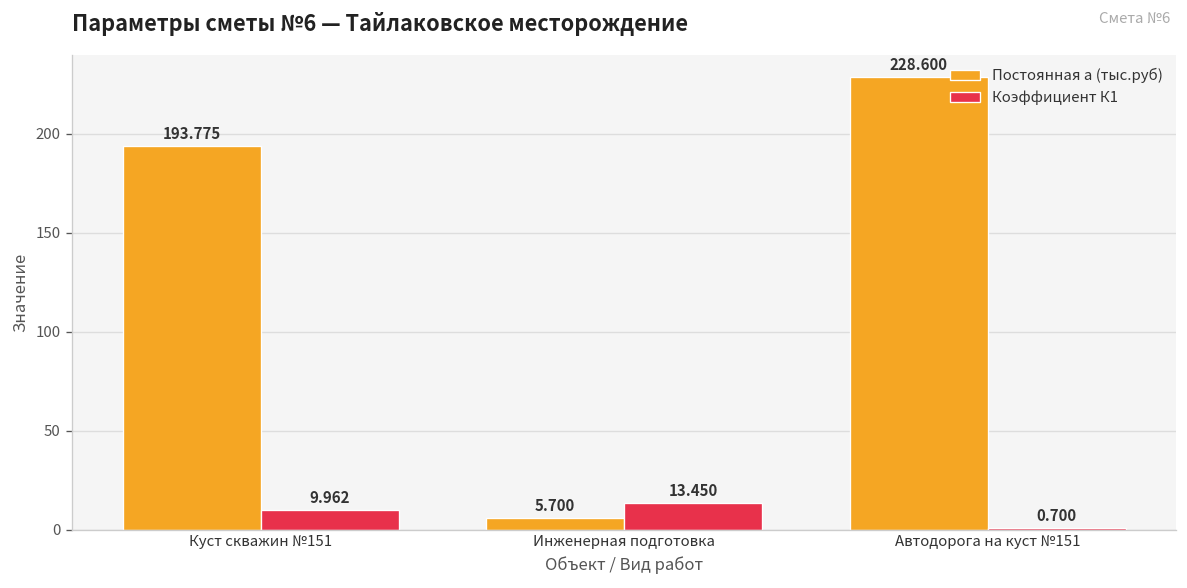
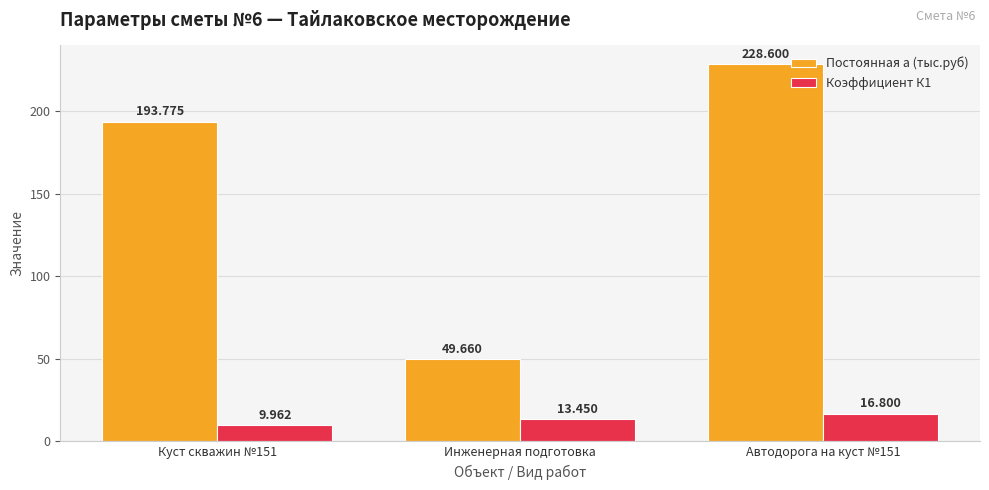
Постоянная а (тыс.руб), Инженерная подготовка: 5.700 -> 49.660
Коэффициент К1, Автодорога на куст №151: 0.700 -> 16.800
